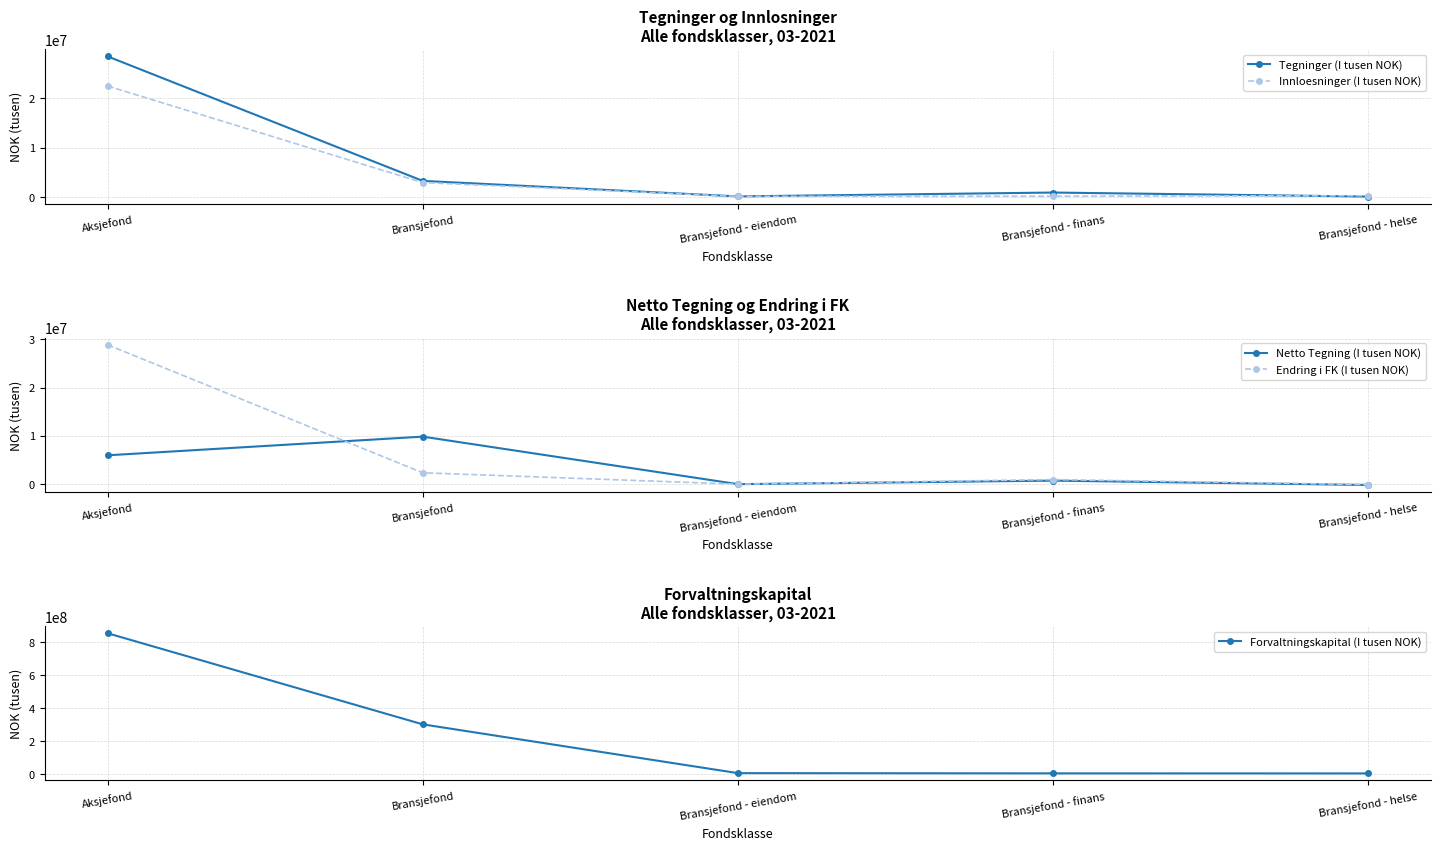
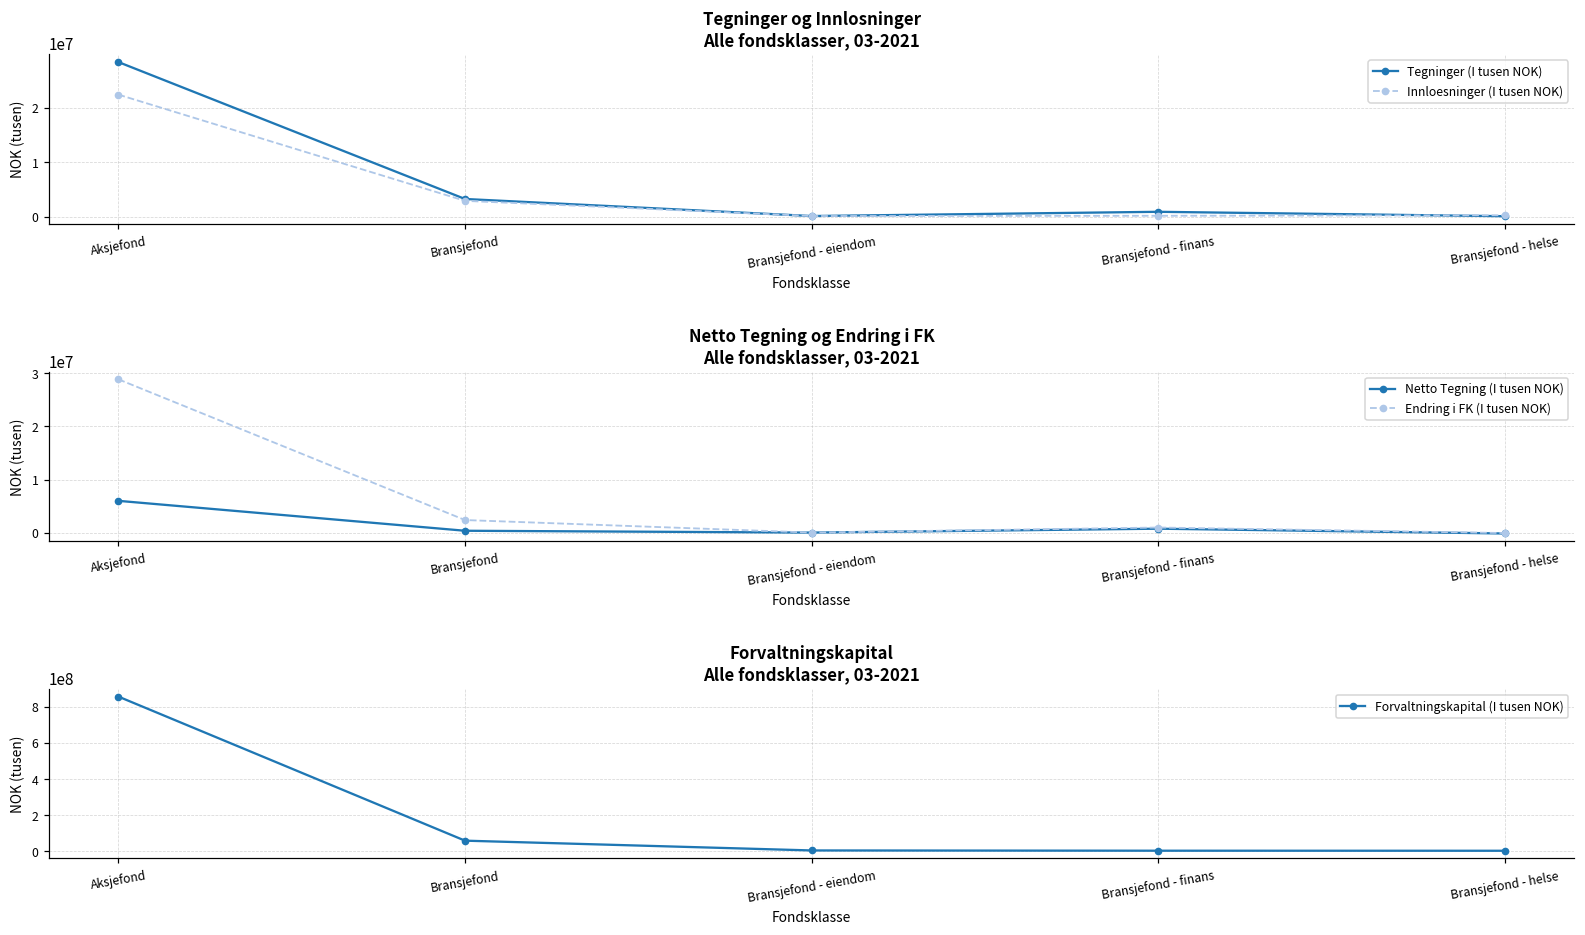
Netto Tegning og Endring i FK Alle fondsklasser, 03-2021, Netto Tegning (I tusen NOK), Bransjefond: 10000000 -> 0
Forvaltningskapital Alle fondsklasser, 03-2021, Bransjefond: 300000000 -> 60000000
